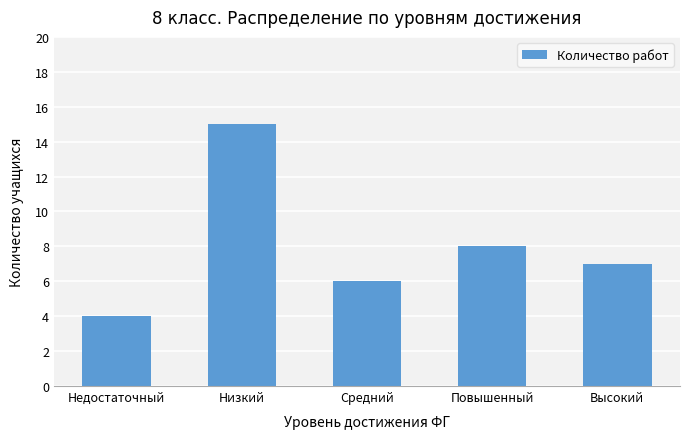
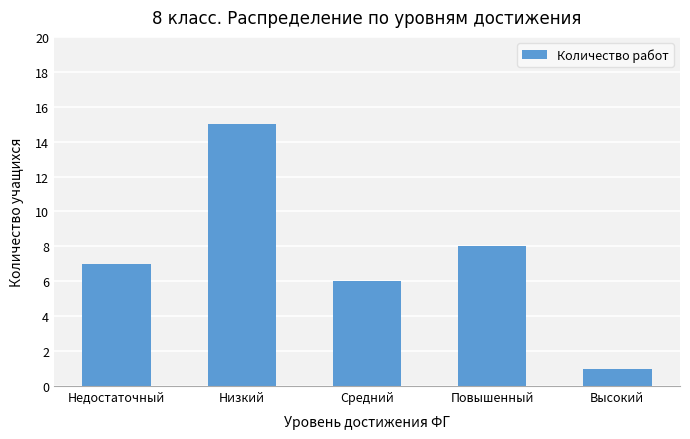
Недостаточный: 4 -> 7
Высокий: 7 -> 1
